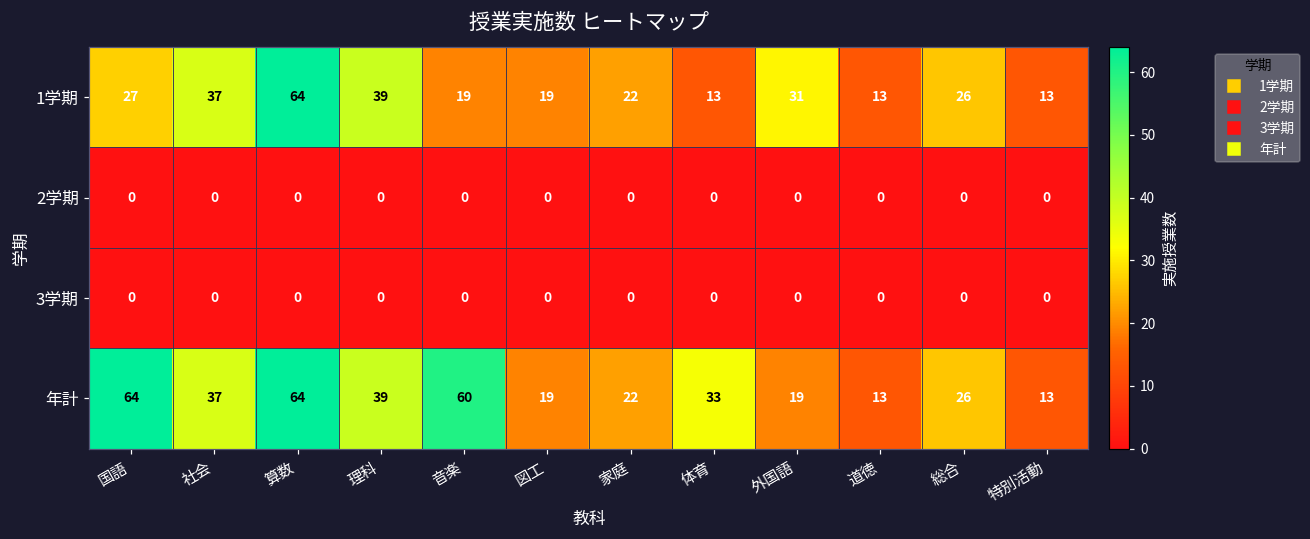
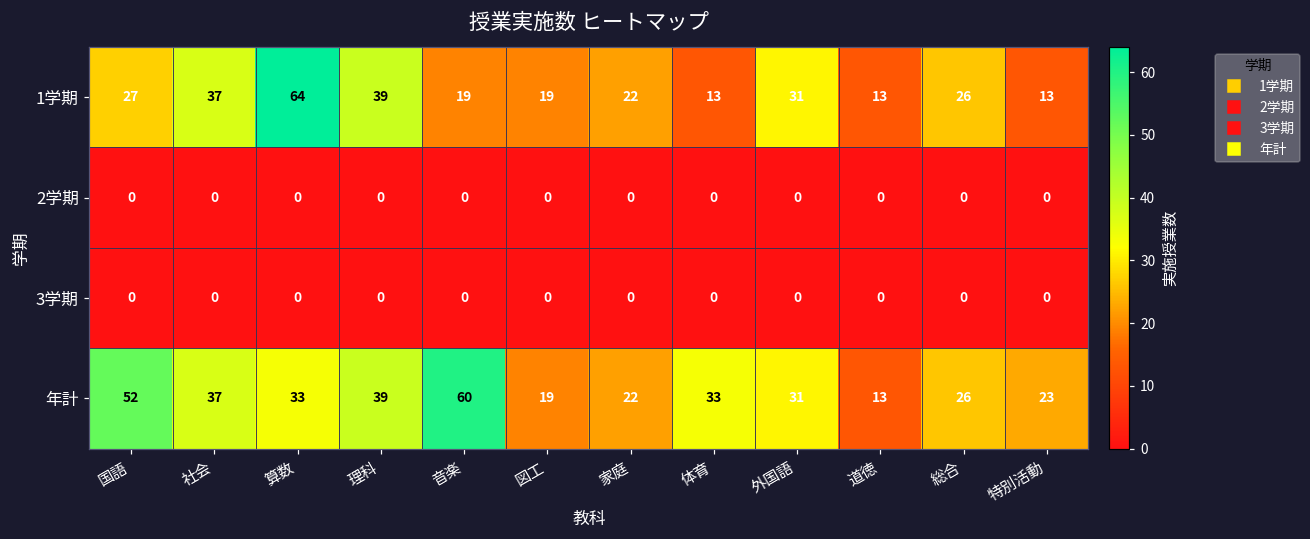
年計, 国語: 64 -> 52
年計, 算数: 64 -> 33
年計, 外国語: 19 -> 31
年計, 特別活動: 13 -> 23
